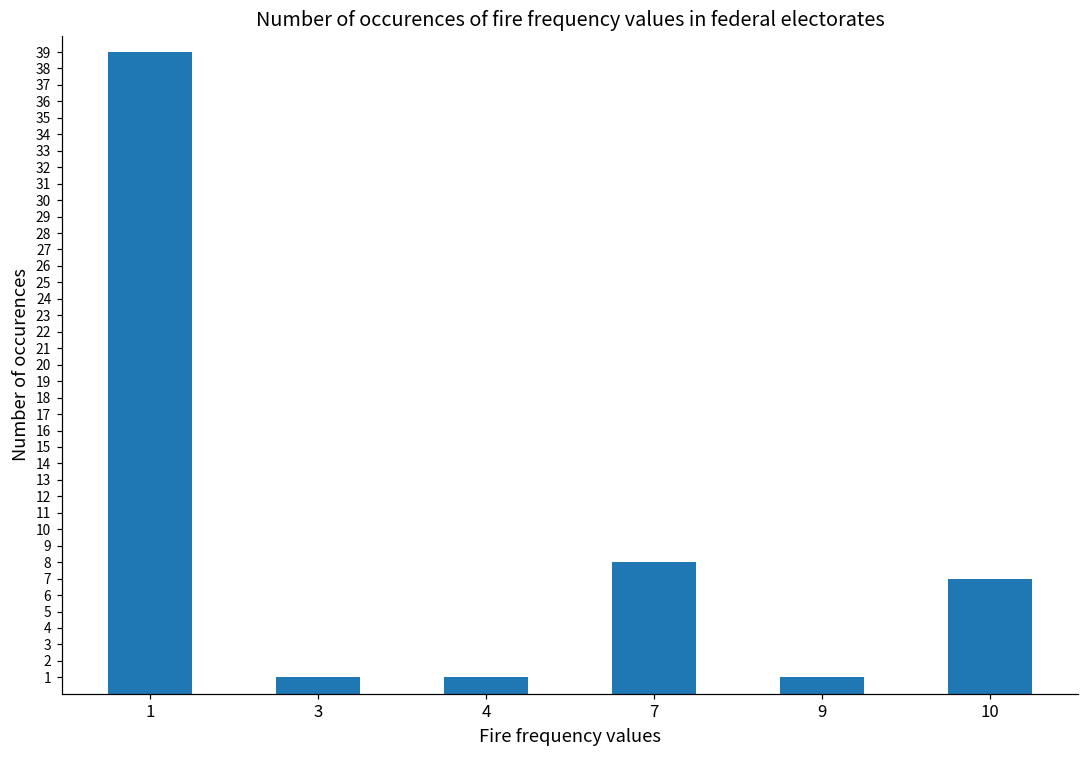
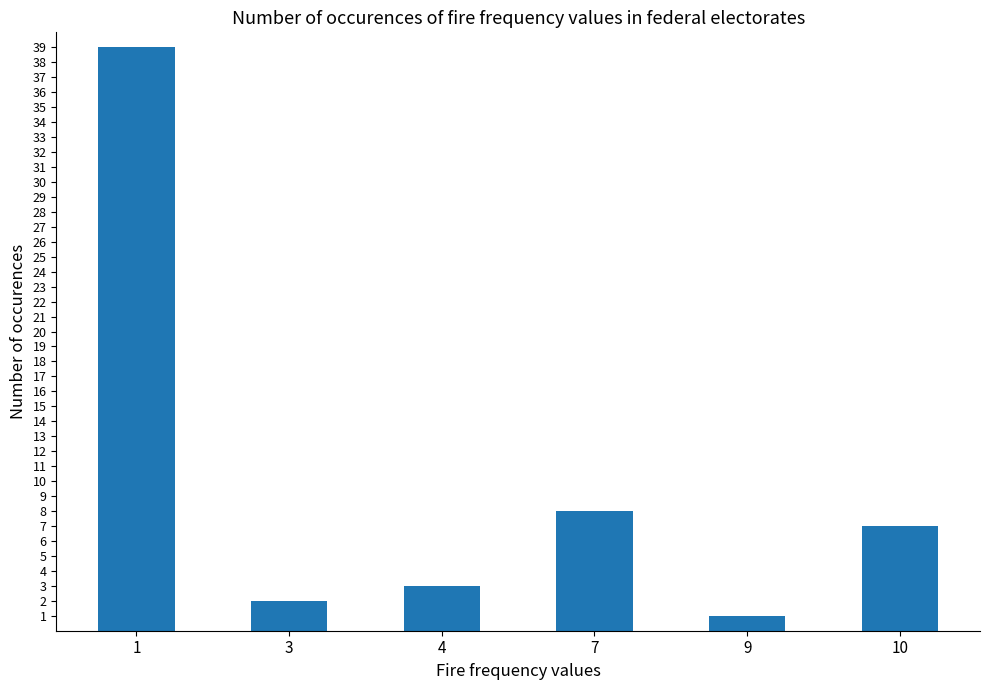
3: 1 -> 2
4: 1 -> 3
